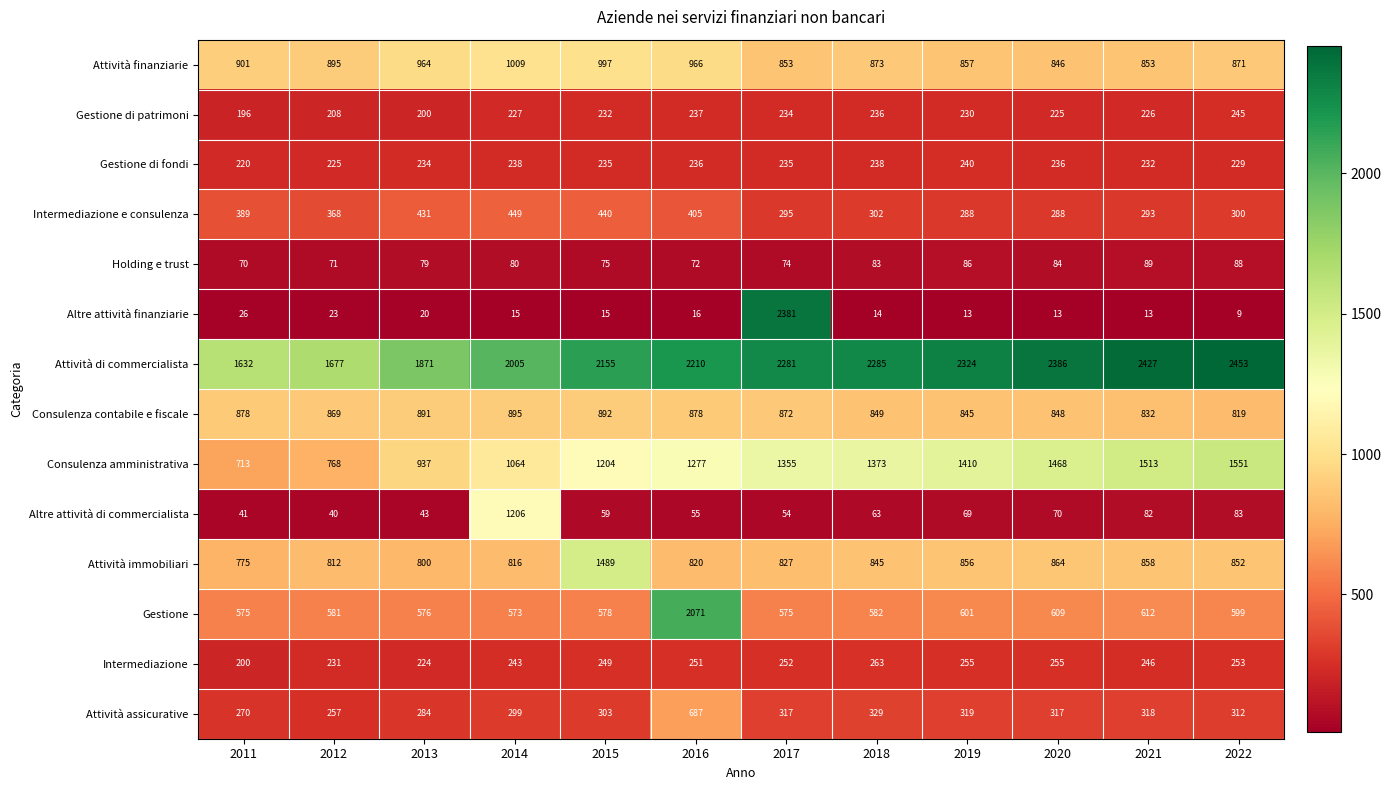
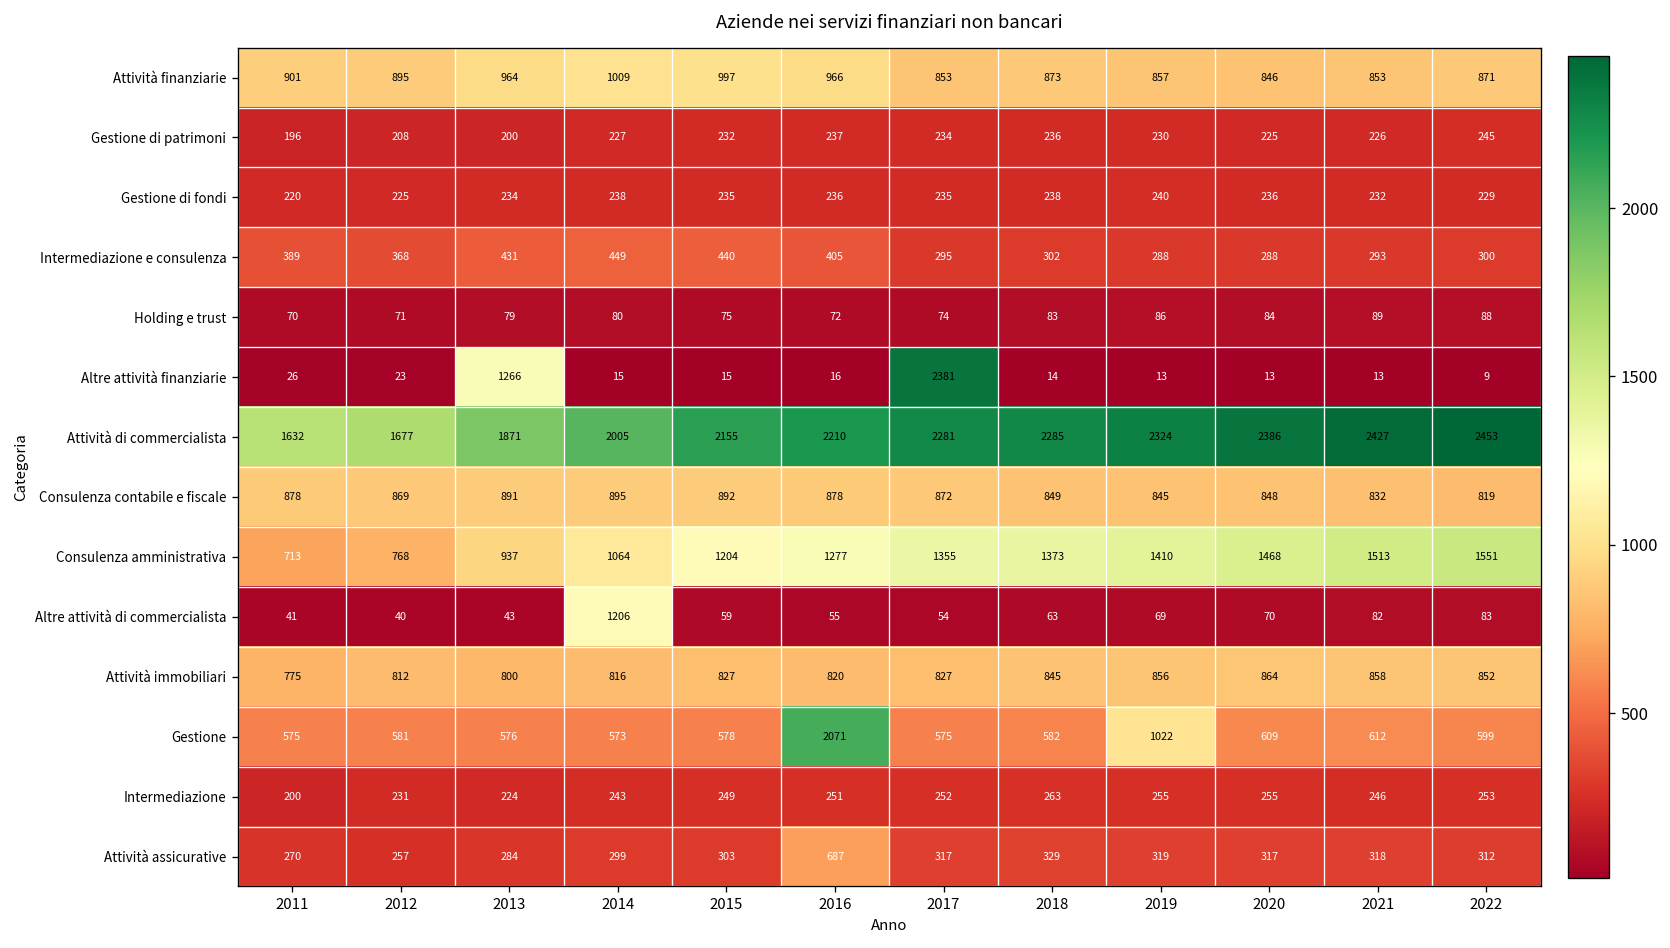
Altre attività finanziarie, 2013: 20 -> 1266
Attività immobiliari, 2015: 1489 -> 827
Gestione, 2019: 601 -> 1022
